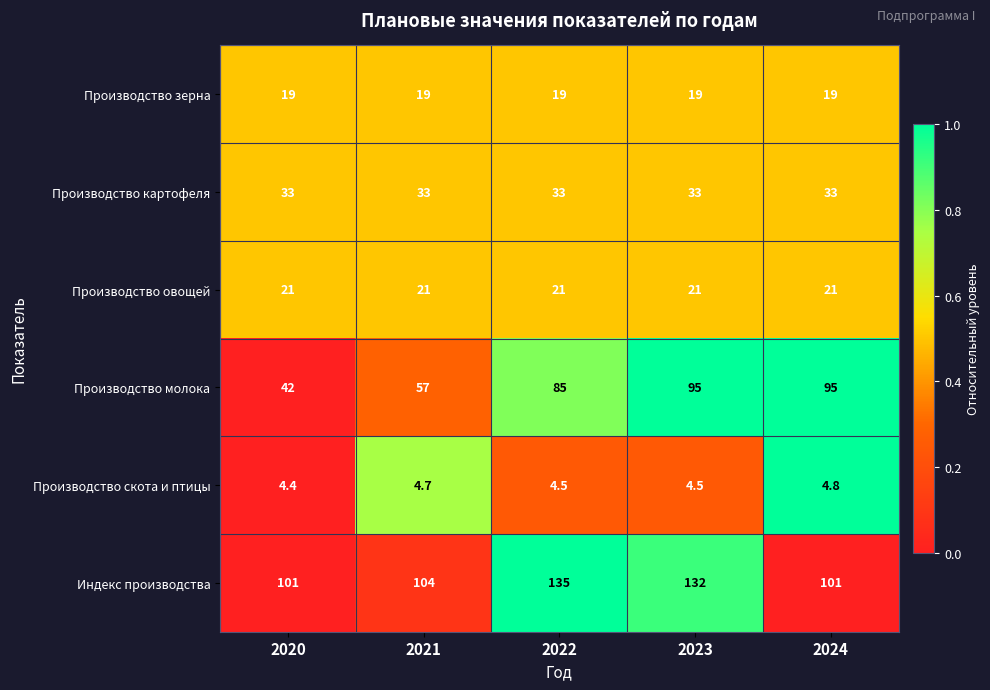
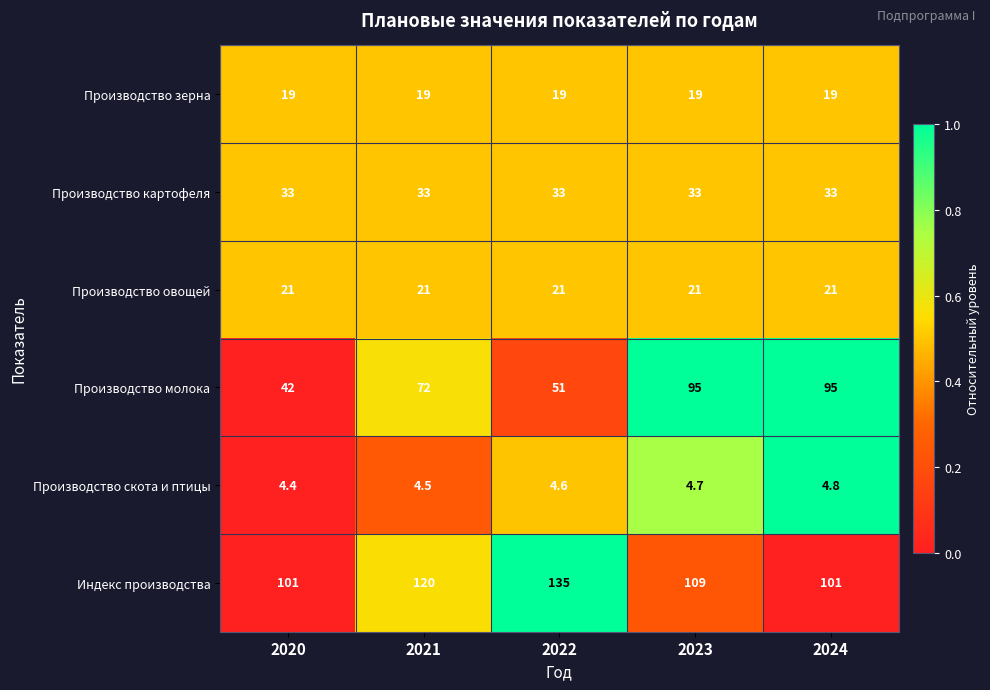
Производство молока, 2021: 57 -> 72
Производство молока, 2022: 85 -> 51
Производство скота и птицы, 2021: 4.7 -> 4.5
Производство скота и птицы, 2022: 4.5 -> 4.6
Производство скота и птицы, 2023: 4.5 -> 4.7
Индекс производства, 2021: 104 -> 120
Индекс производства, 2023: 132 -> 109
